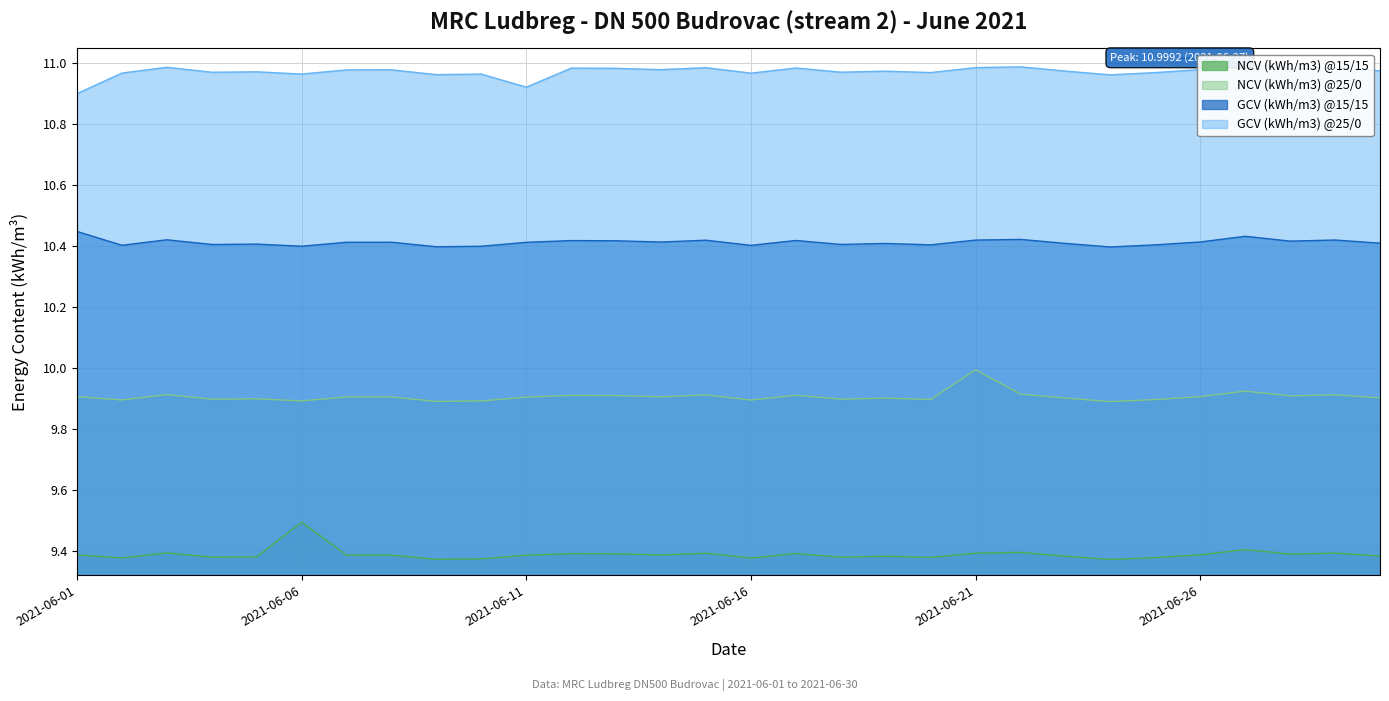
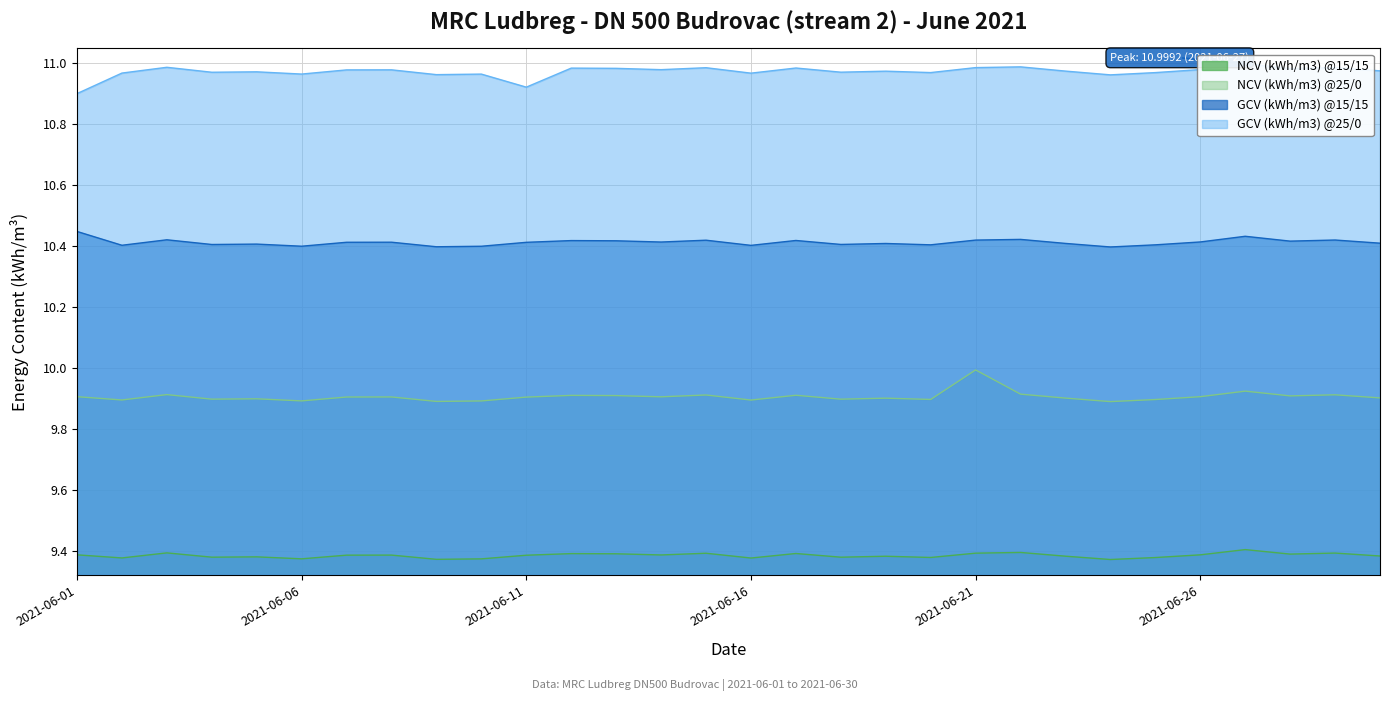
NCV (kWh/m3) @15/15, 2021-06-06: 9.50 -> 9.38
